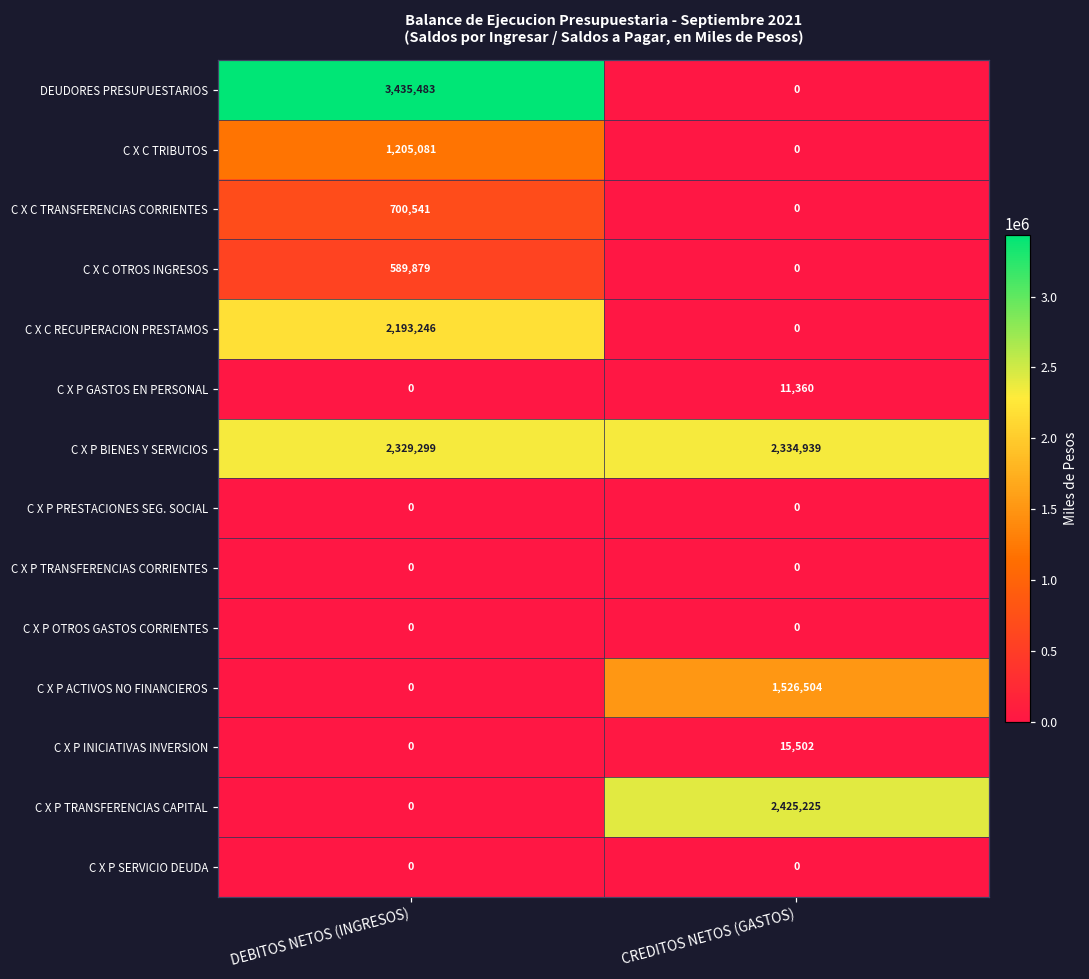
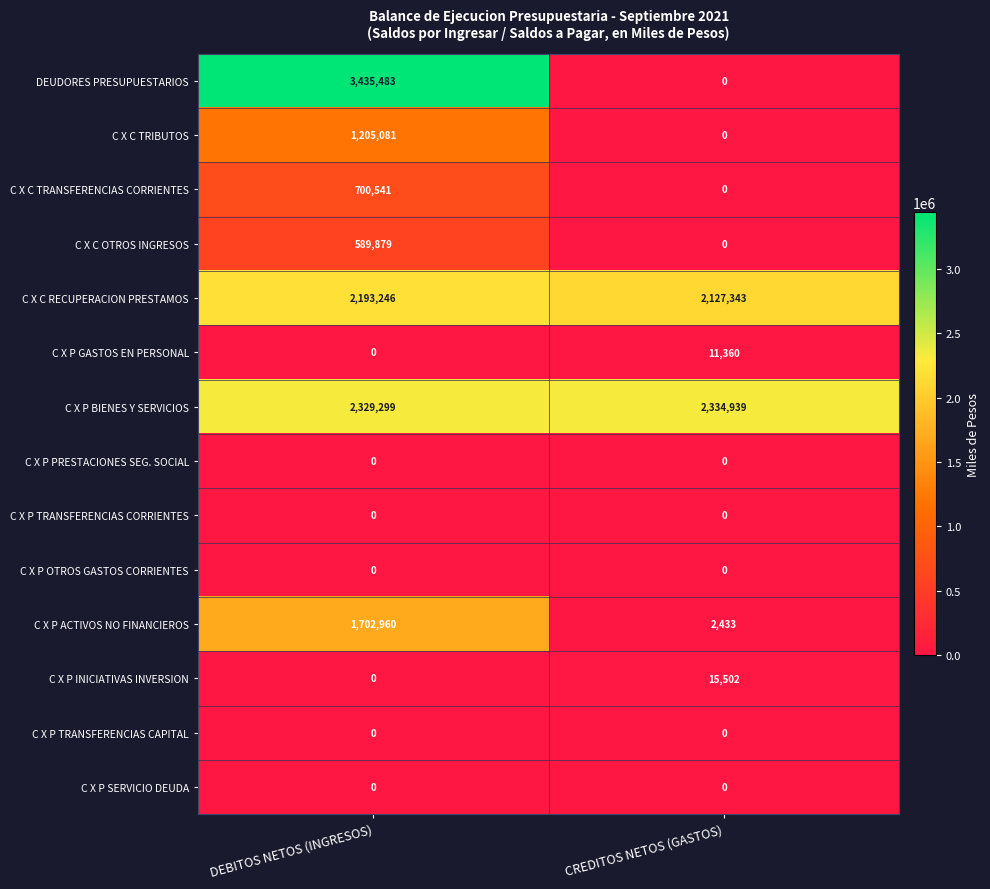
C X C RECUPERACION PRESTAMOS, CREDITOS NETOS (GASTOS): 0 -> 2,127,343
C X P ACTIVOS NO FINANCIEROS, DEBITOS NETOS (INGRESOS): 0 -> 1,702,960
C X P ACTIVOS NO FINANCIEROS, CREDITOS NETOS (GASTOS): 1,526,504 -> 2,433
C X P TRANSFERENCIAS CAPITAL, CREDITOS NETOS (GASTOS): 2,425,225 -> 0
